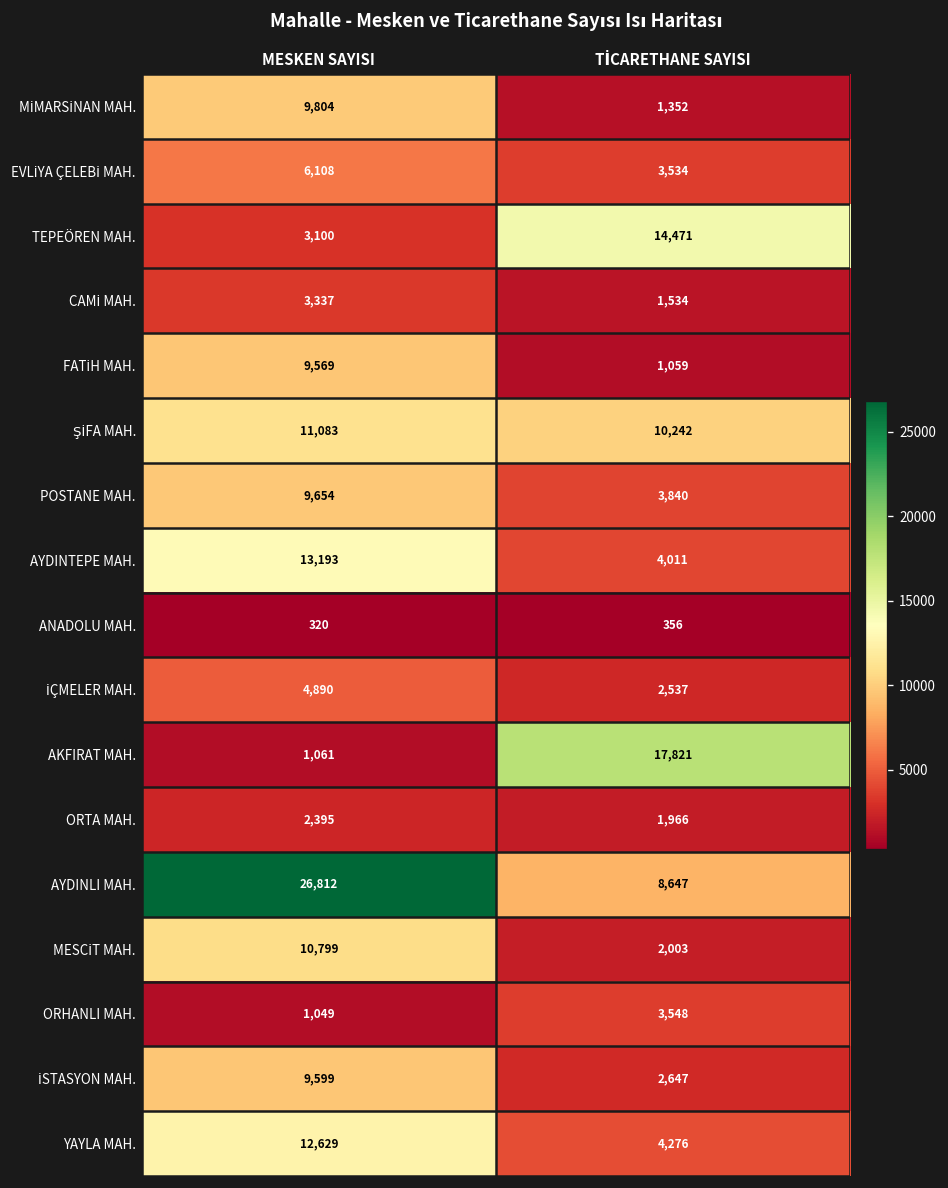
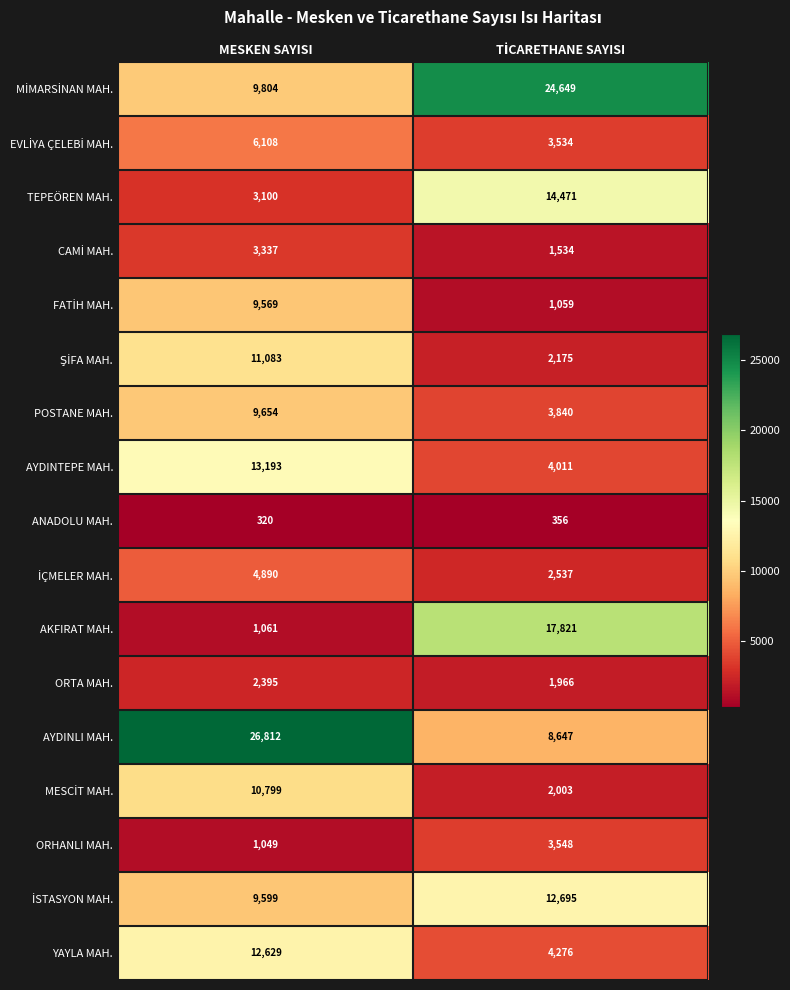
MİMARSİNAN MAH., TİCARETHANE SAYISI: 1,352 -> 24,649
ŞİFA MAH., TİCARETHANE SAYISI: 10,242 -> 2,175
İSTASYON MAH., TİCARETHANE SAYISI: 2,647 -> 12,695
